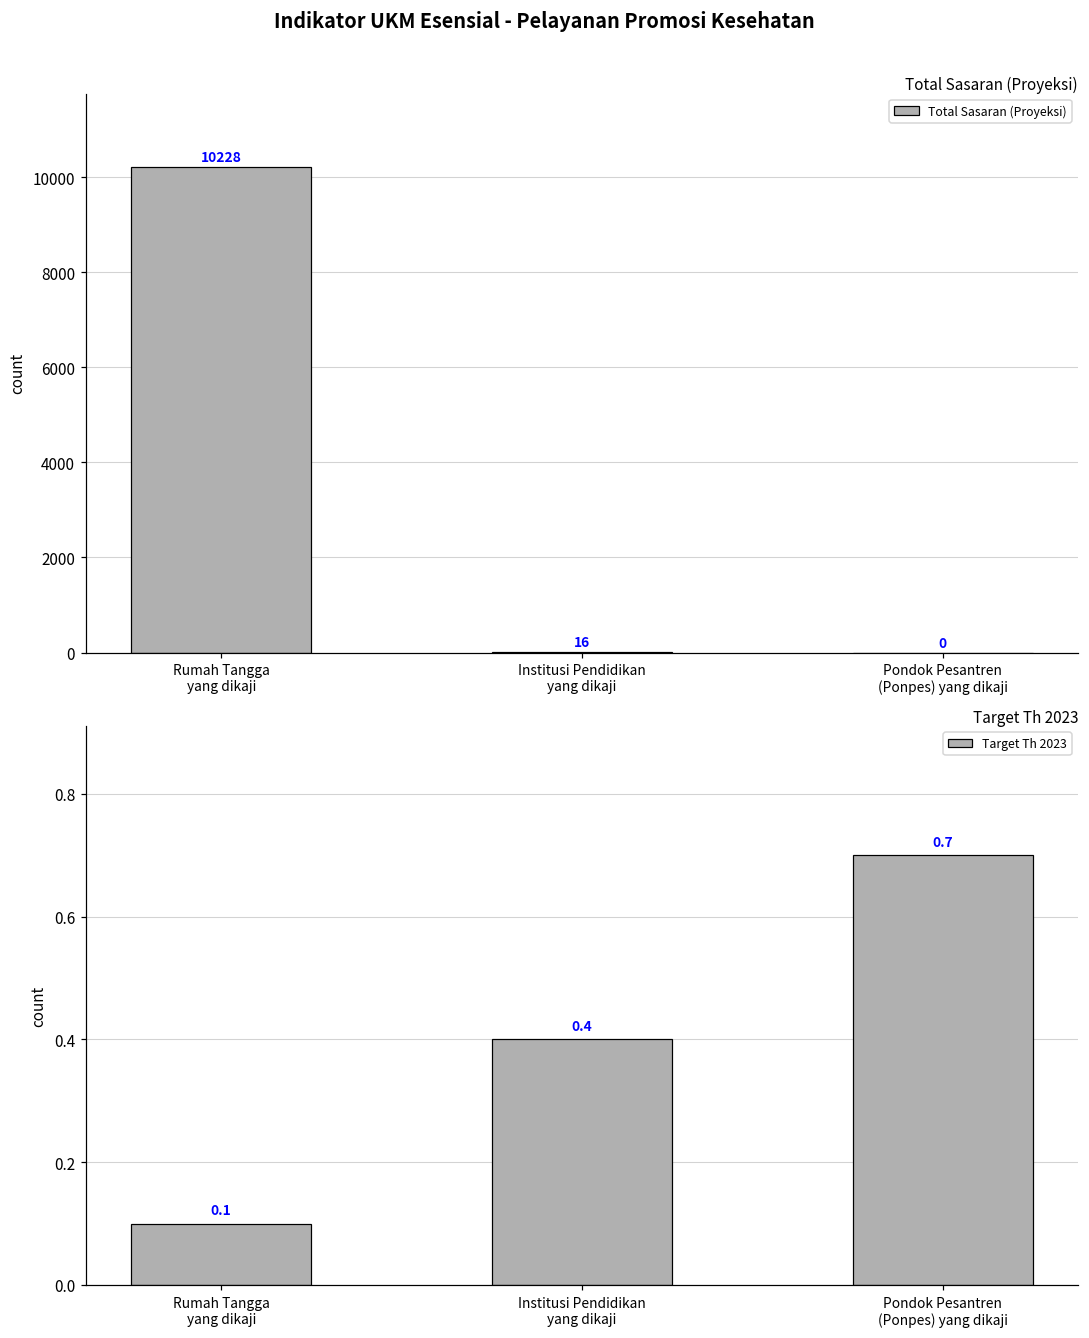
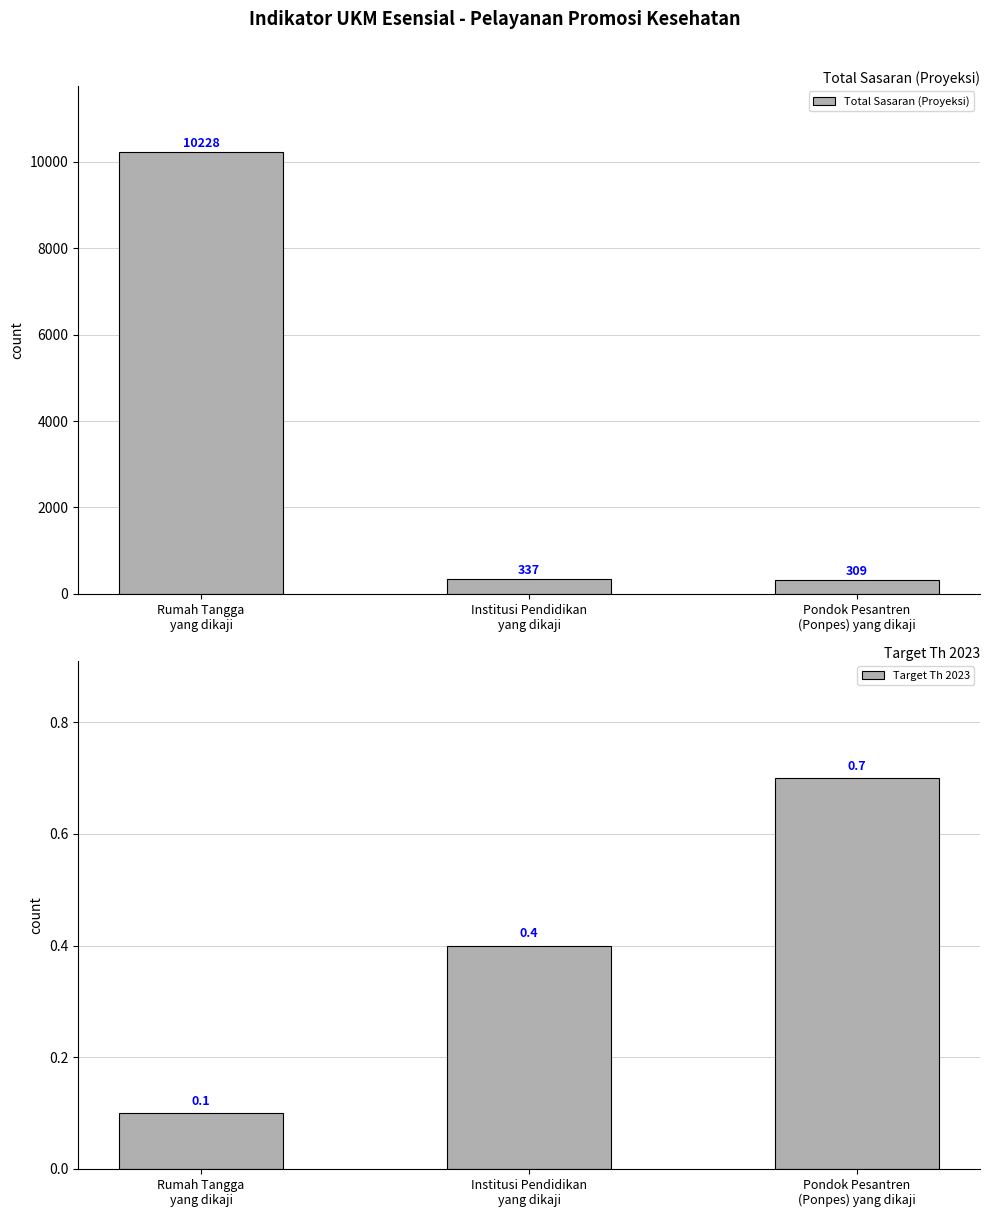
Total Sasaran (Proyeksi), Institusi Pendidikan yang dikaji: 16 -> 337
Total Sasaran (Proyeksi), Pondok Pesantren (Ponpes) yang dikaji: 0 -> 309
